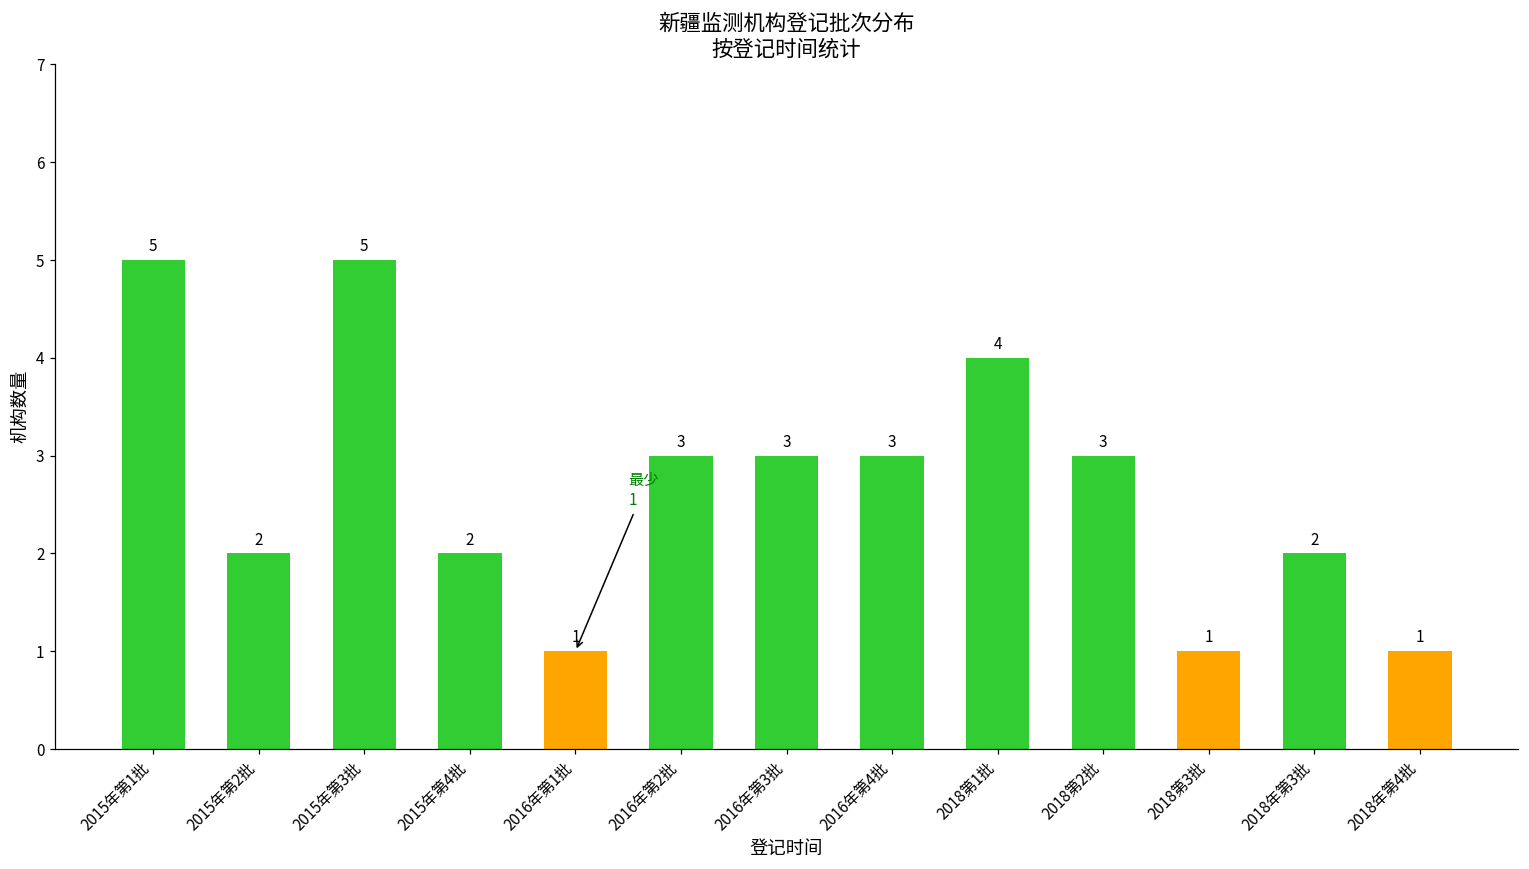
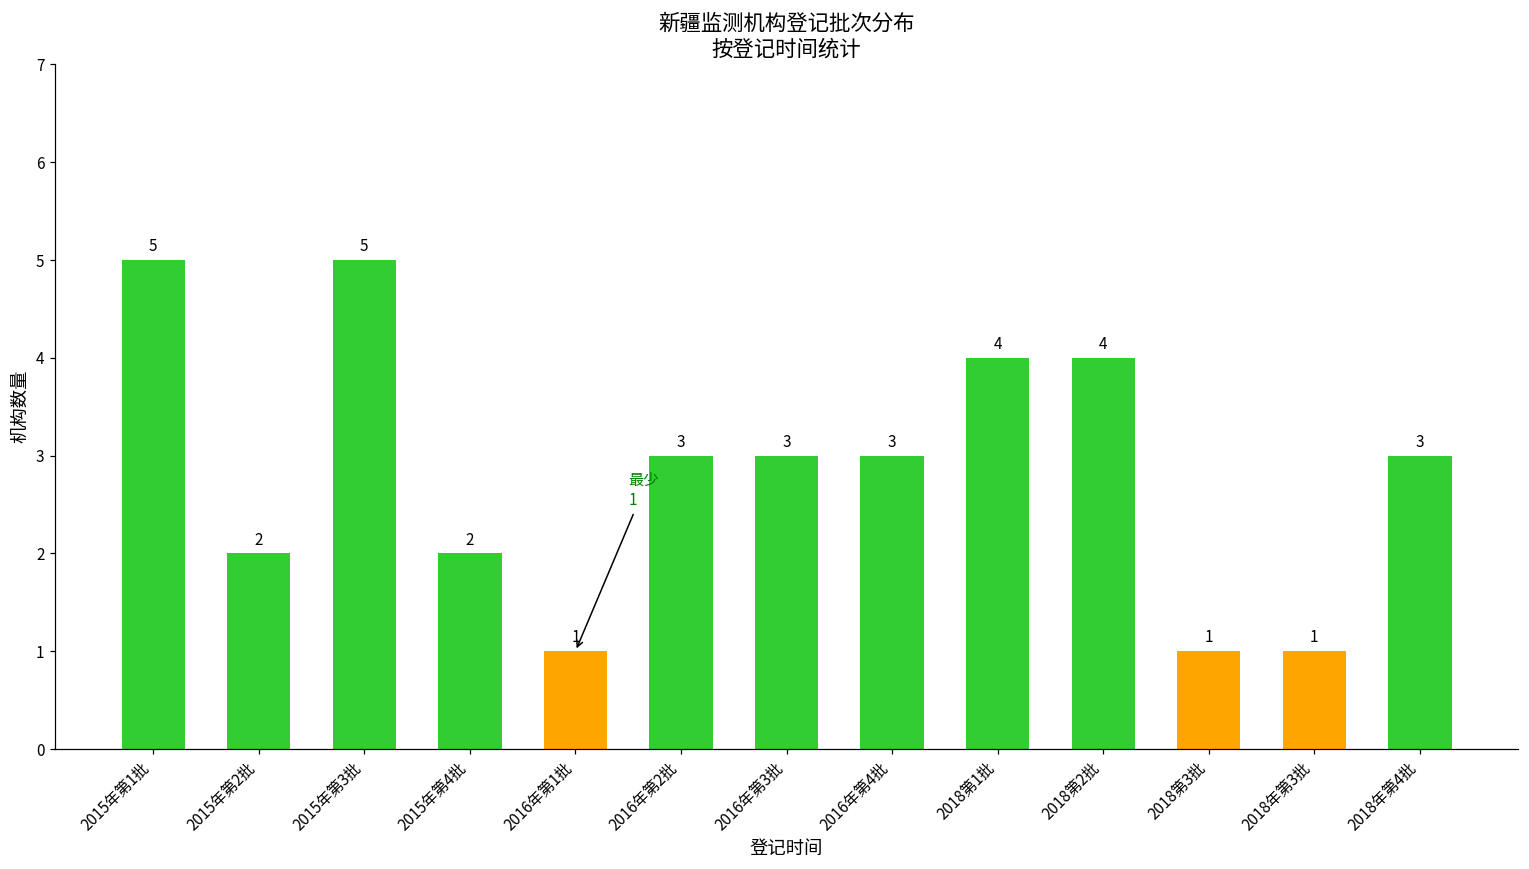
2018第2批: 3 -> 4
2018年第3批: 2 -> 1
2018年第4批: 1 -> 3
